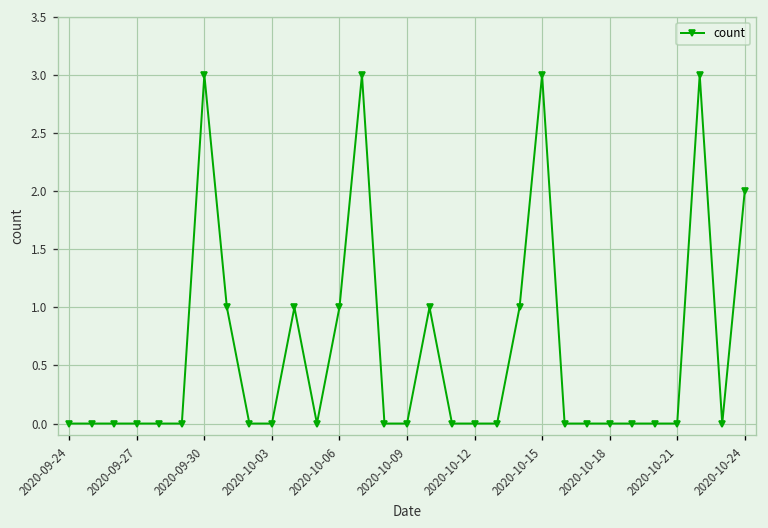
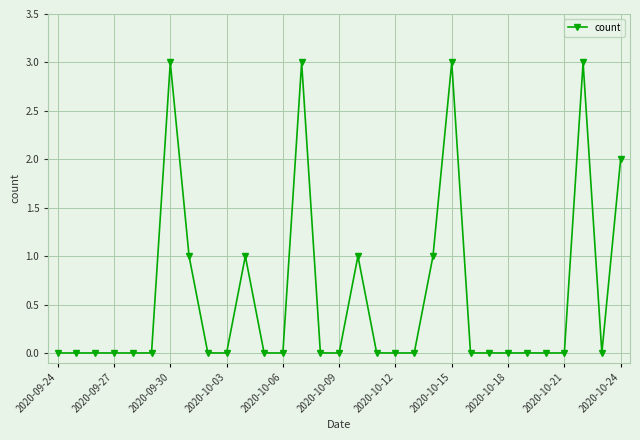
2020-10-06: 1 -> 0
